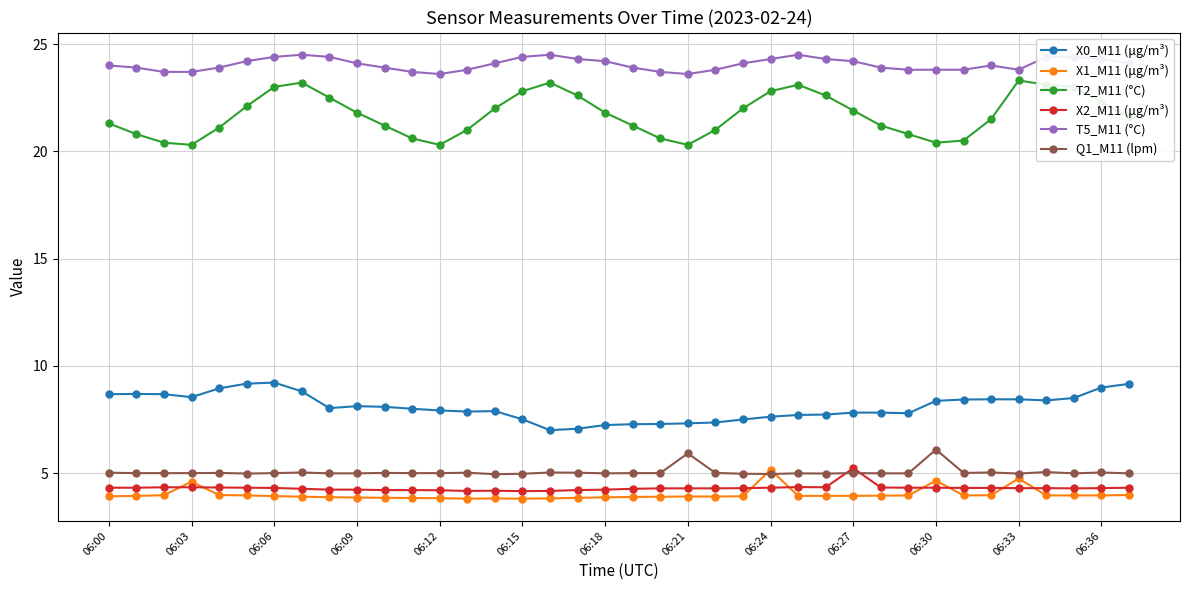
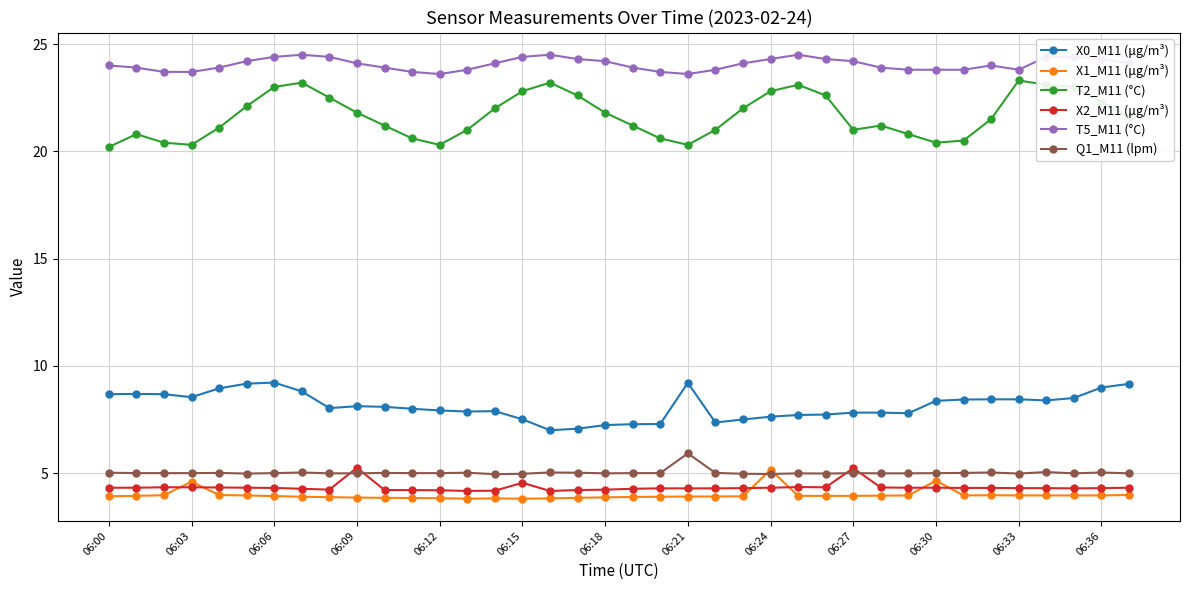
T2_M11 (°C), 06:00: 21.3 -> 20.2
X2_M11 (μg/m³), 06:09: 4.2 -> 5.3
X2_M11 (μg/m³), 06:15: 4.2 -> 4.6
X0_M11 (μg/m³), 06:21: 7.3 -> 9.2
T2_M11 (°C), 06:27: 21.9 -> 21.0
Q1_M11 (lpm), 06:30: 6.1 -> 5.0
X1_M11 (μg/m³), 06:33: 4.8 -> 4.0
